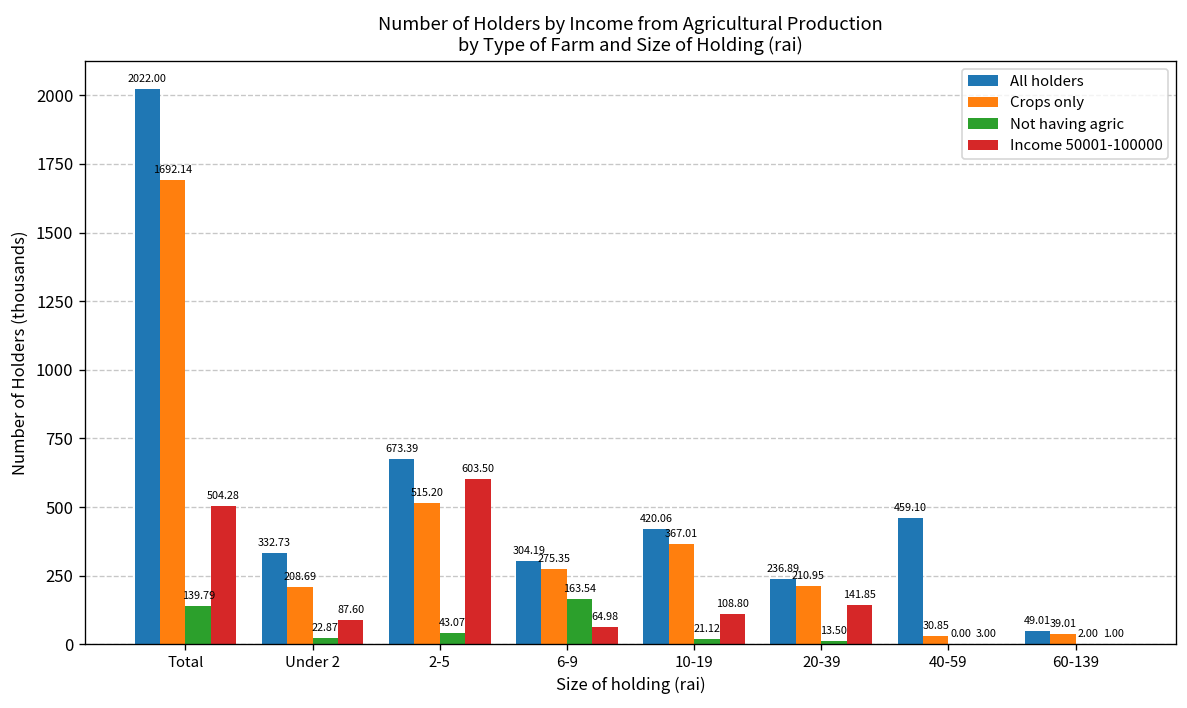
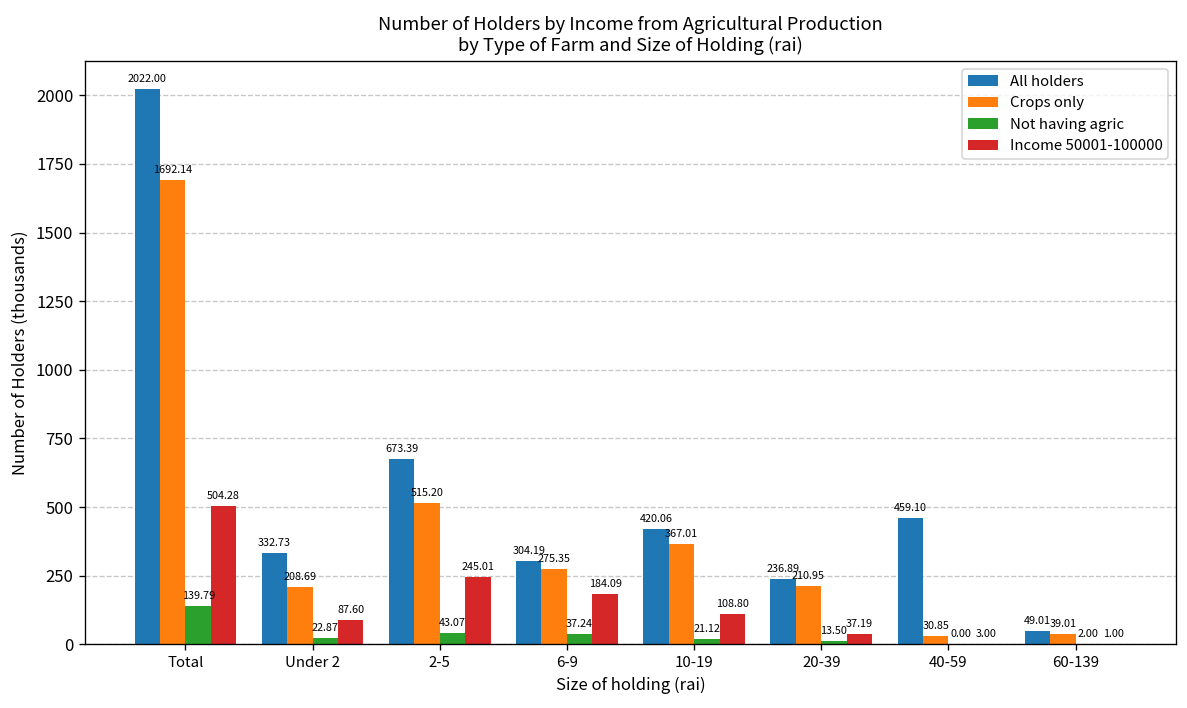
Income 50001-100000, 2-5: 603.50 -> 245.01
Not having agric, 6-9: 163.54 -> 37.24
Income 50001-100000, 6-9: 64.98 -> 184.09
Income 50001-100000, 20-39: 141.85 -> 37.19
